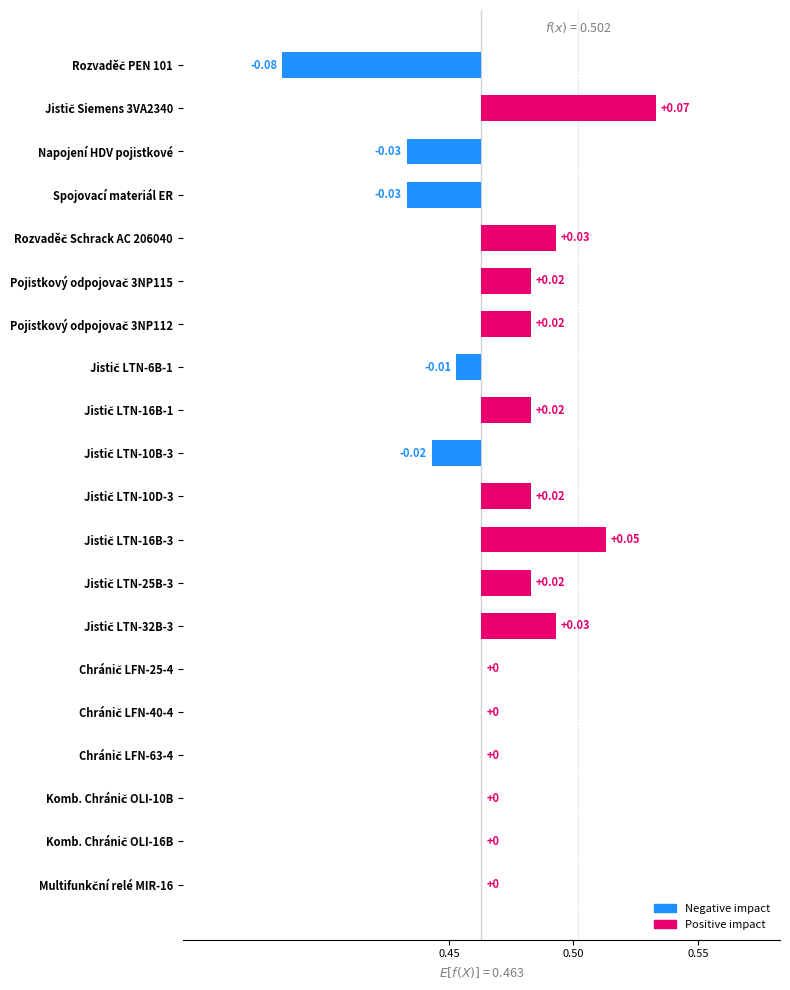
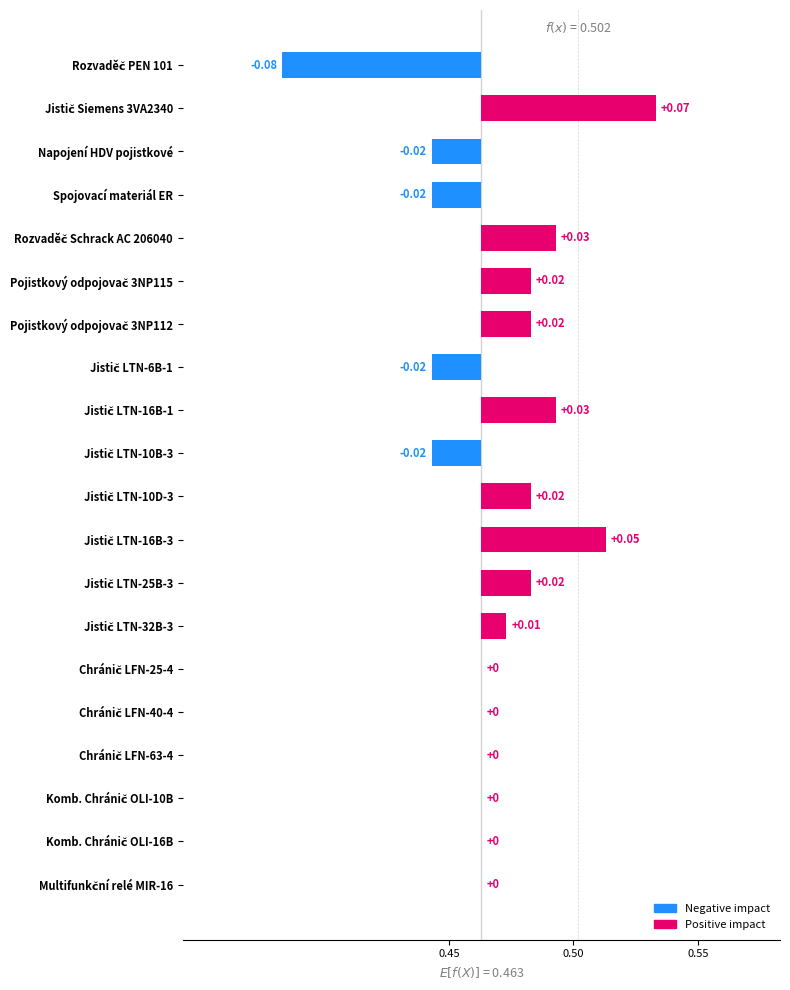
Napojení HDV pojistkové: -0.03 -> -0.02
Spojovací materiál ER: -0.03 -> -0.02
Jistič LTN-6B-1: -0.01 -> -0.02
Jistič LTN-16B-1: +0.02 -> +0.03
Jistič LTN-32B-3: +0.03 -> +0.01
